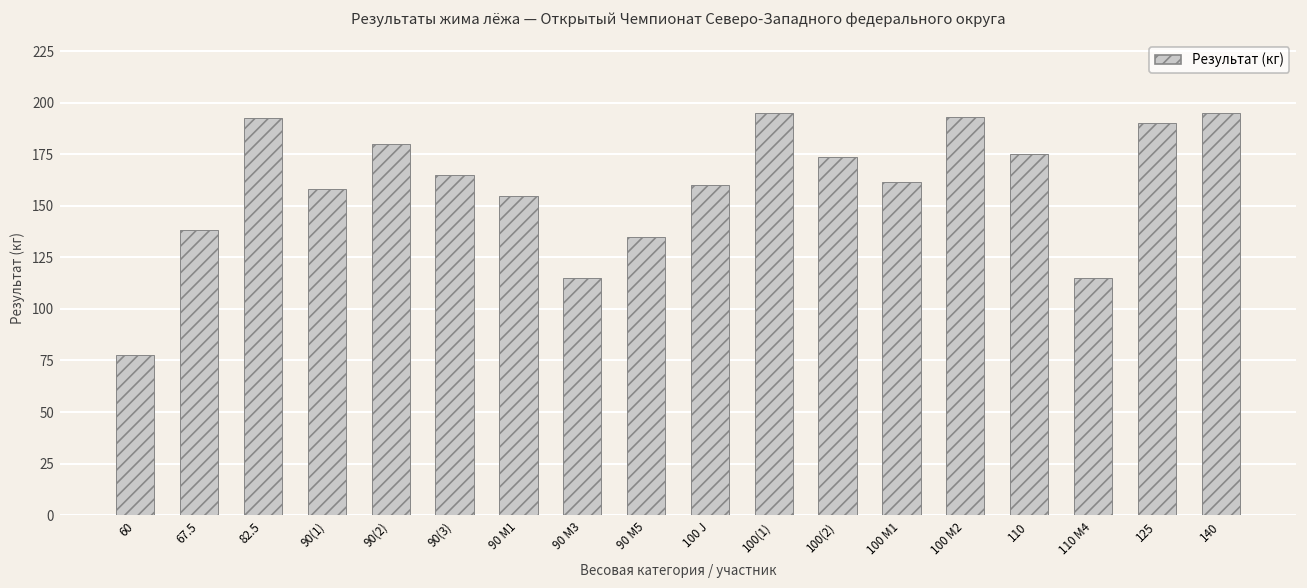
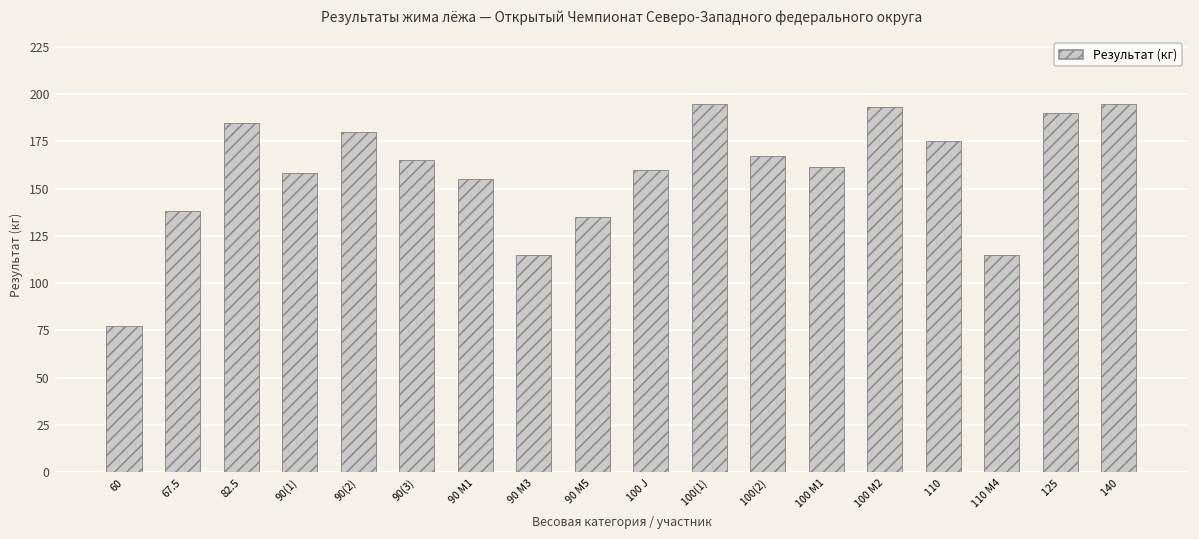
82.5: 193 -> 185
100(2): 174 -> 168
